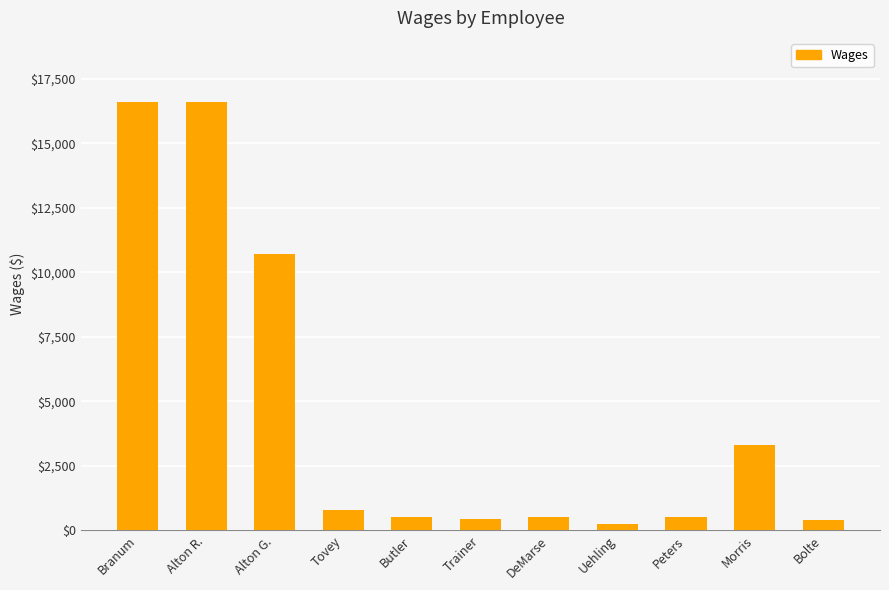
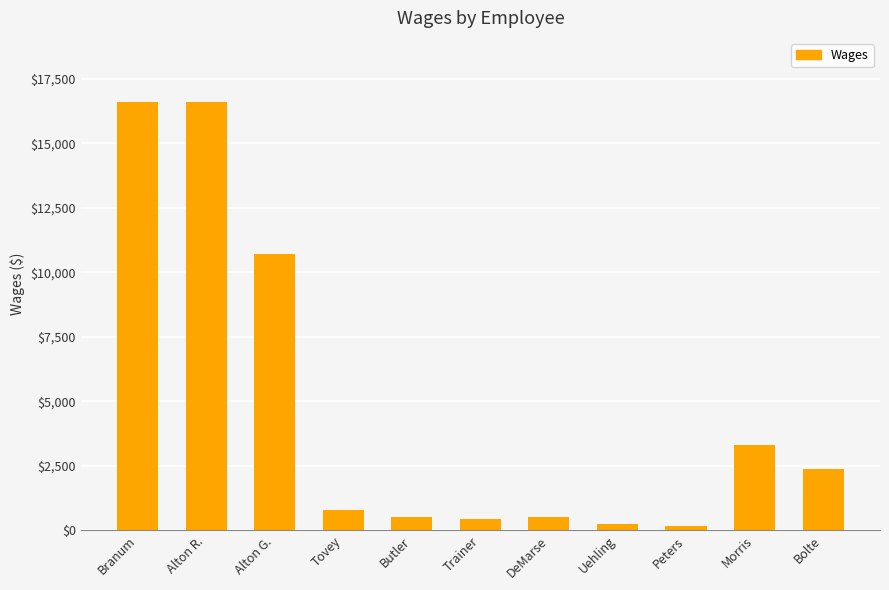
Peters: $500 -> $200
Bolte: $400 -> $2,400
